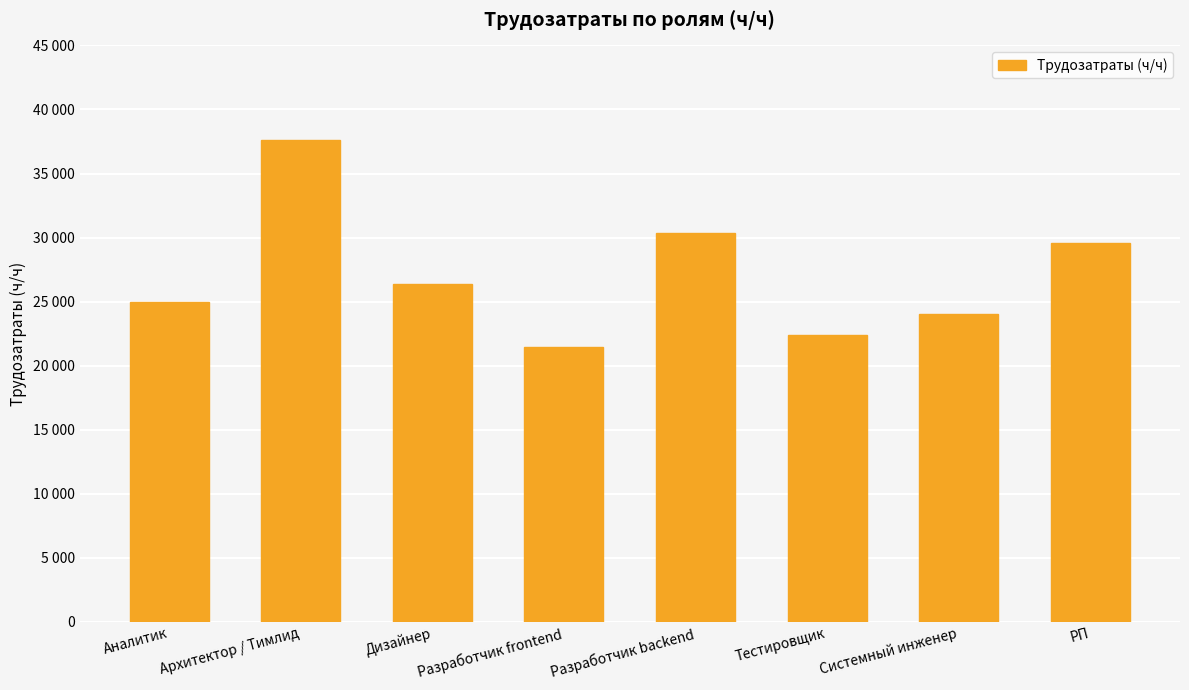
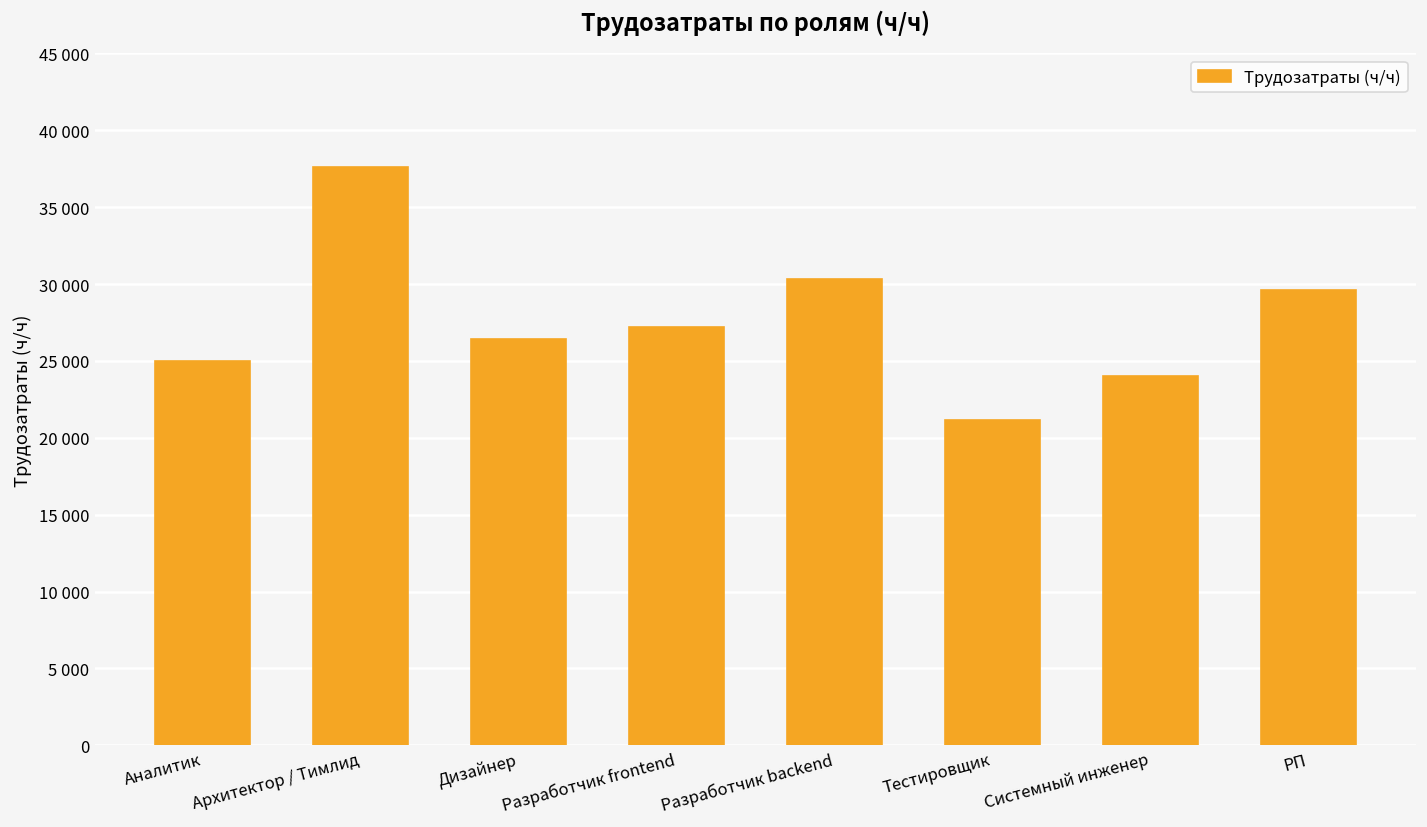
Разработчик frontend: 21500 -> 27200
Тестировщик: 22400 -> 21200
